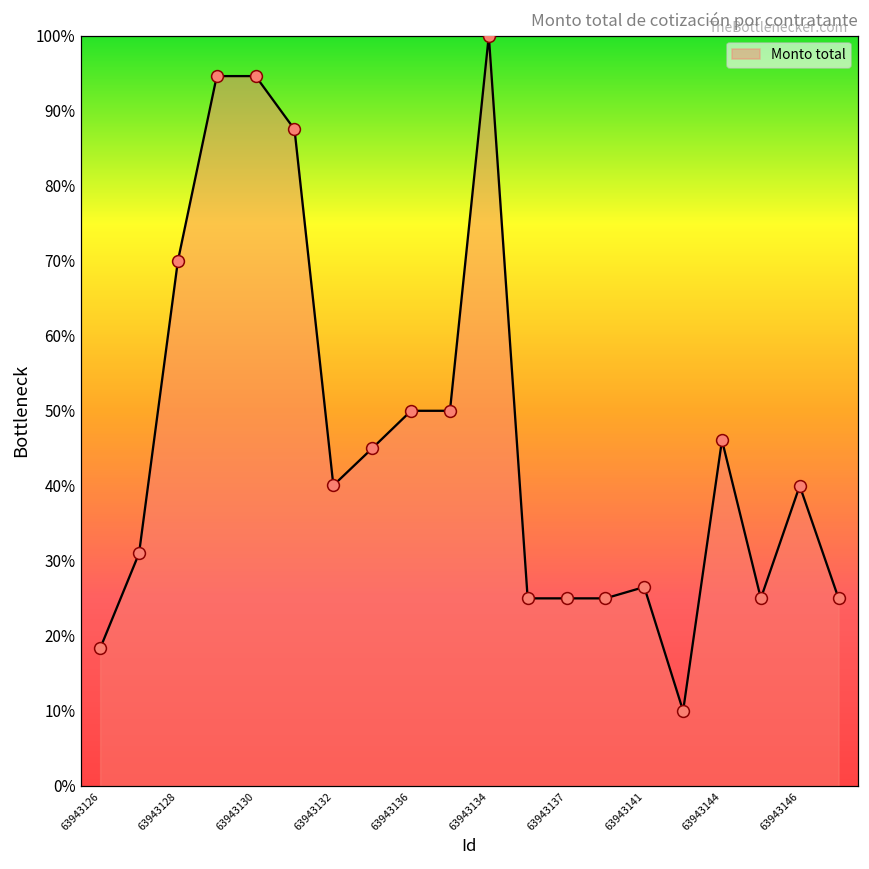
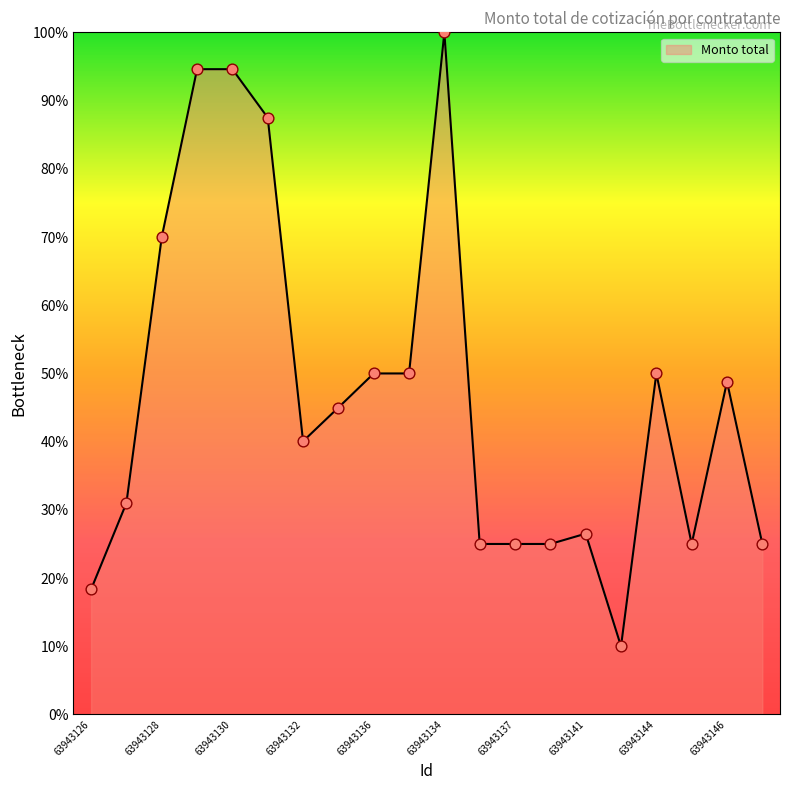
63943144: 46% -> 50%
63943146: 40% -> 49%
